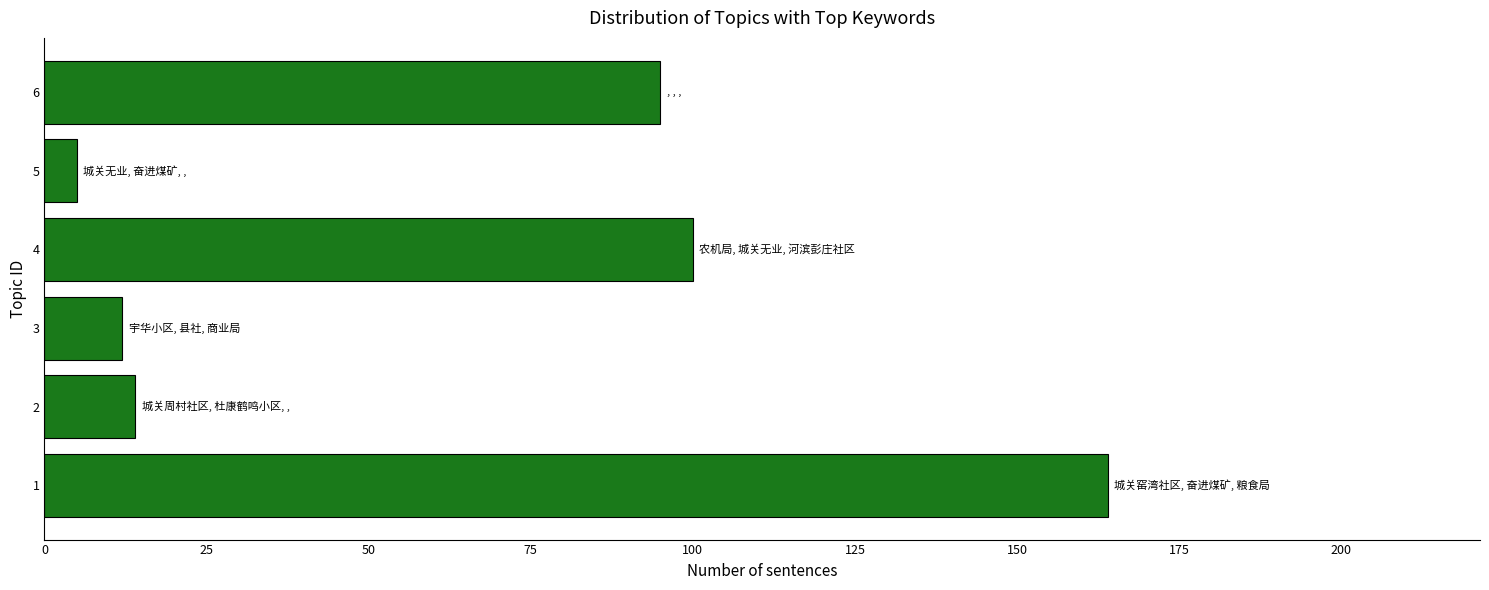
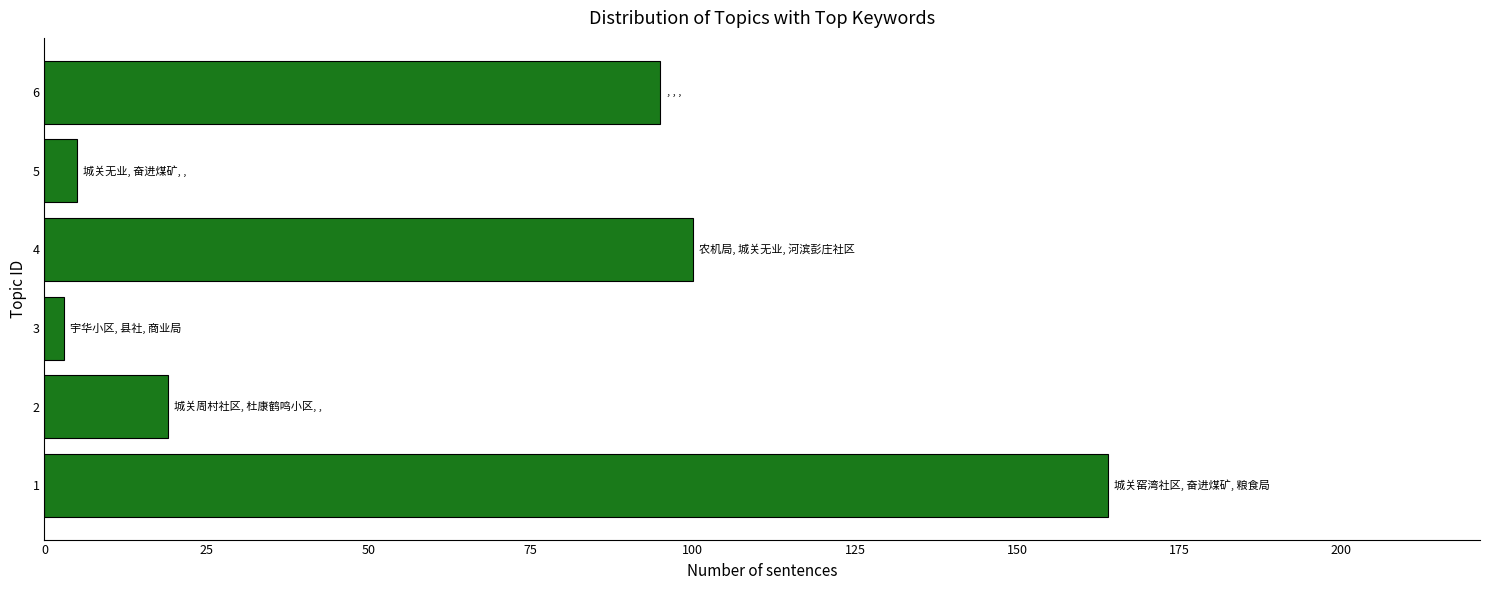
3: 12 -> 3
2: 14 -> 19
